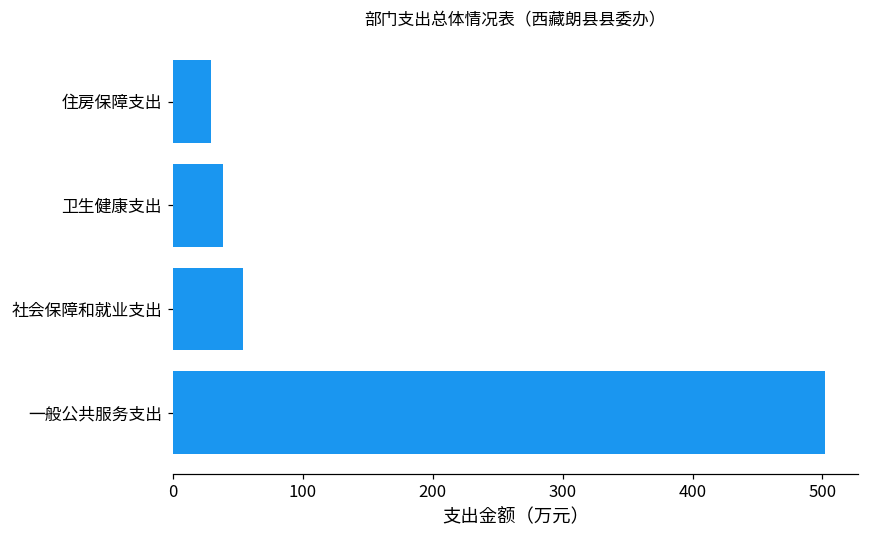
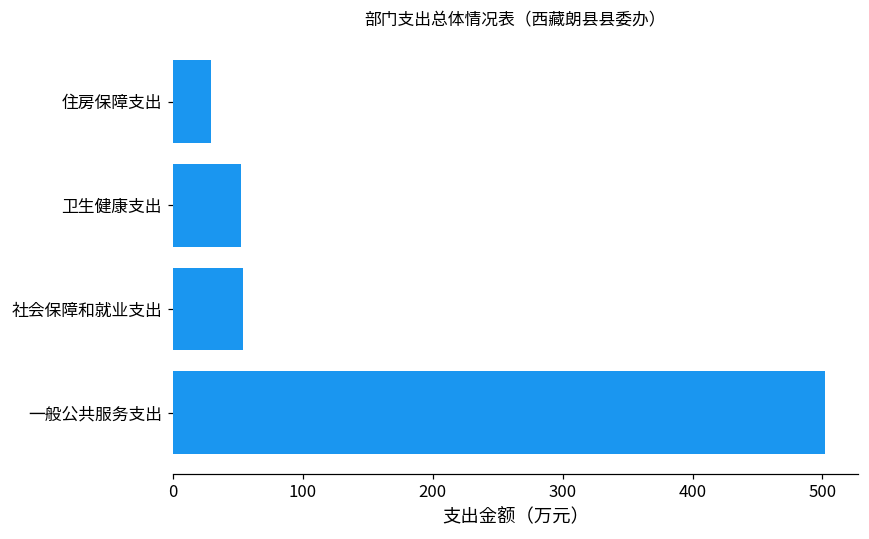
卫生健康支出: 39 -> 52
